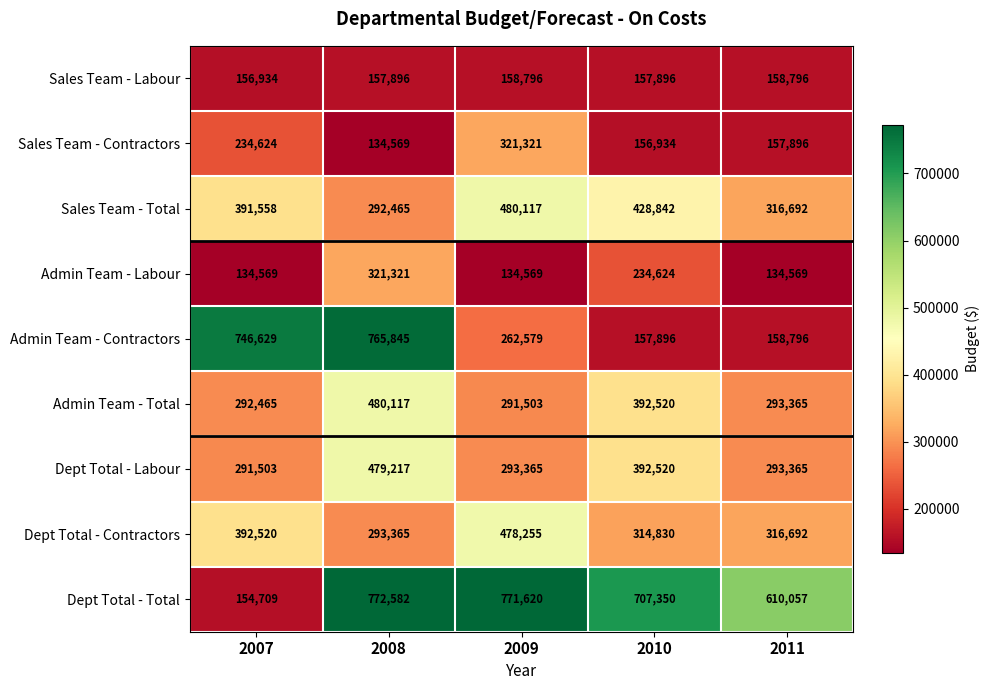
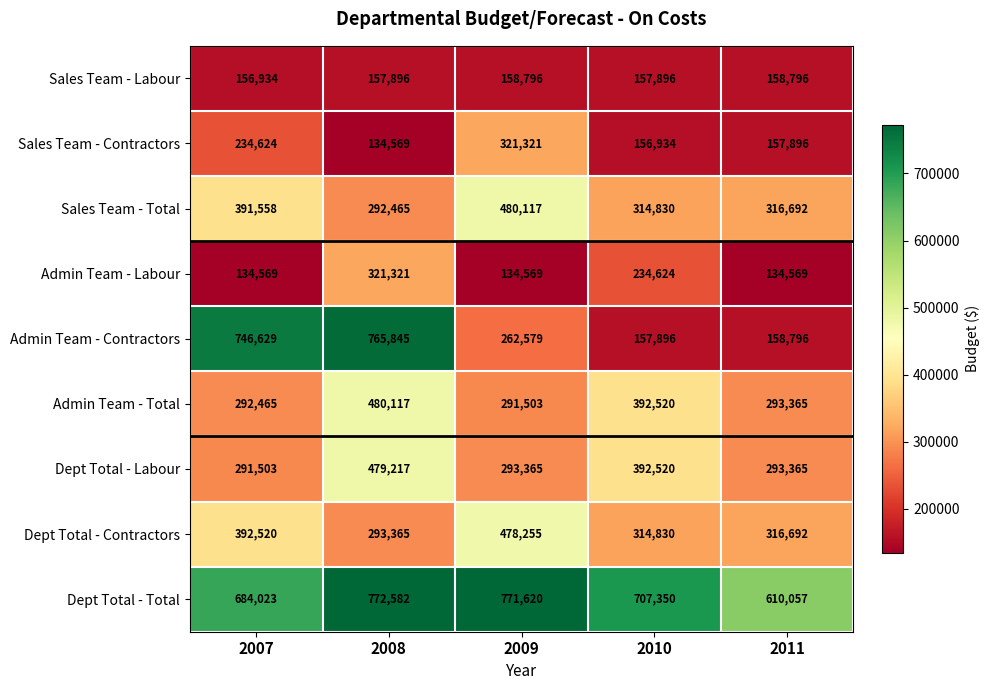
Sales Team - Total, 2010: 428,842 -> 314,830
Dept Total - Total, 2007: 154,709 -> 684,023
